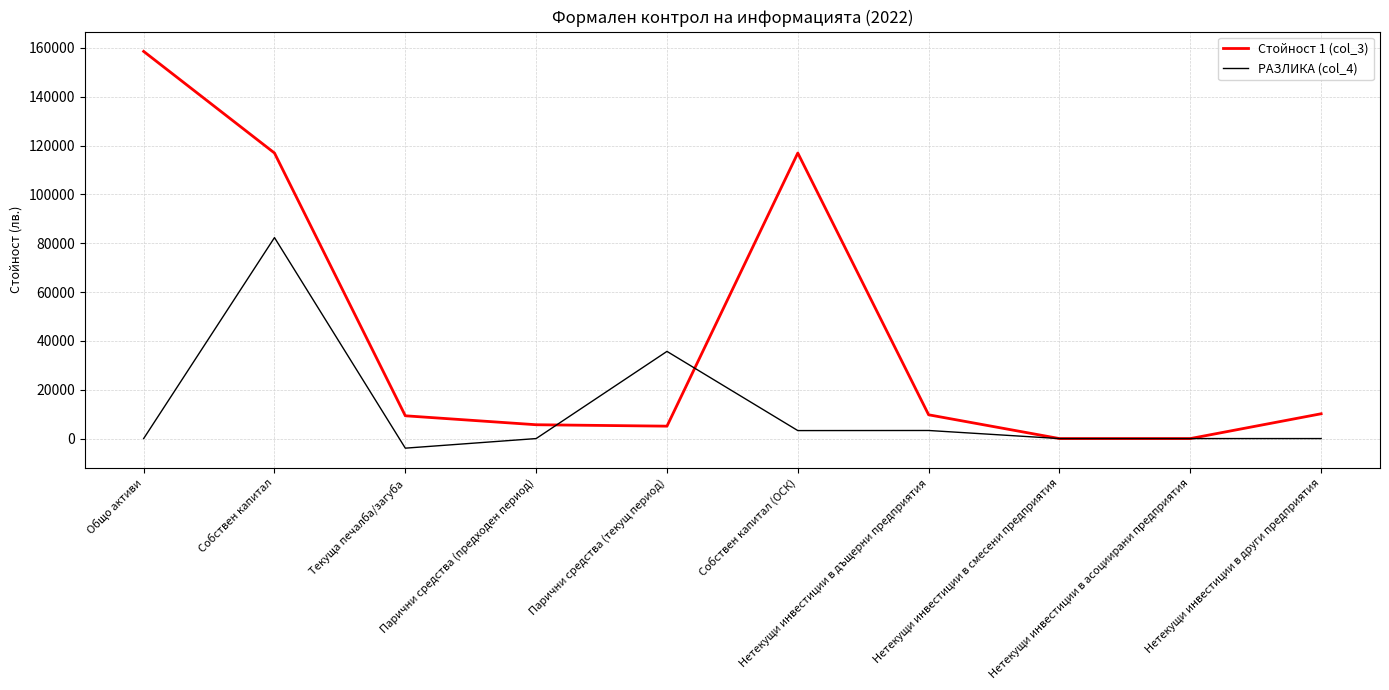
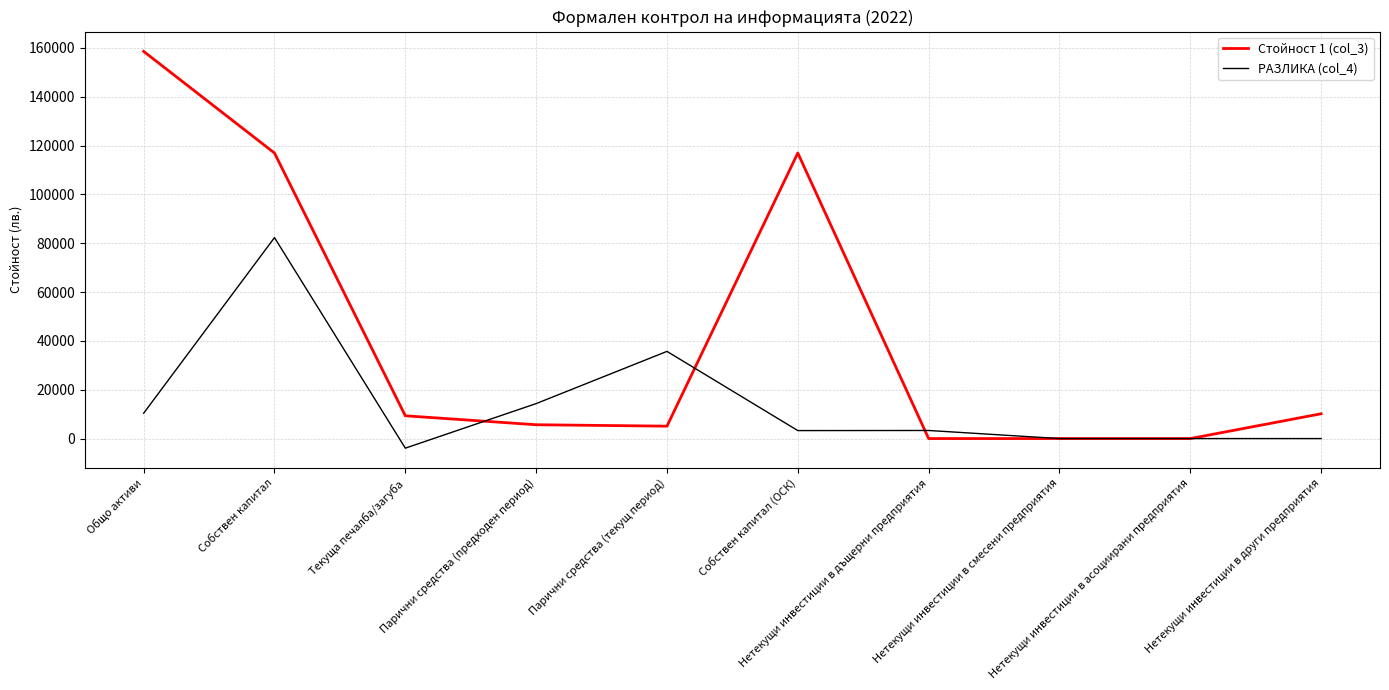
РАЗЛИКА (col_4), Общо активи: 0 -> 10000
РАЗЛИКА (col_4), Парични средства (предходен период): 0 -> 14000
Стойност 1 (col_3), Нетекущи инвестиции в дъщерни предприятия: 10000 -> 0
